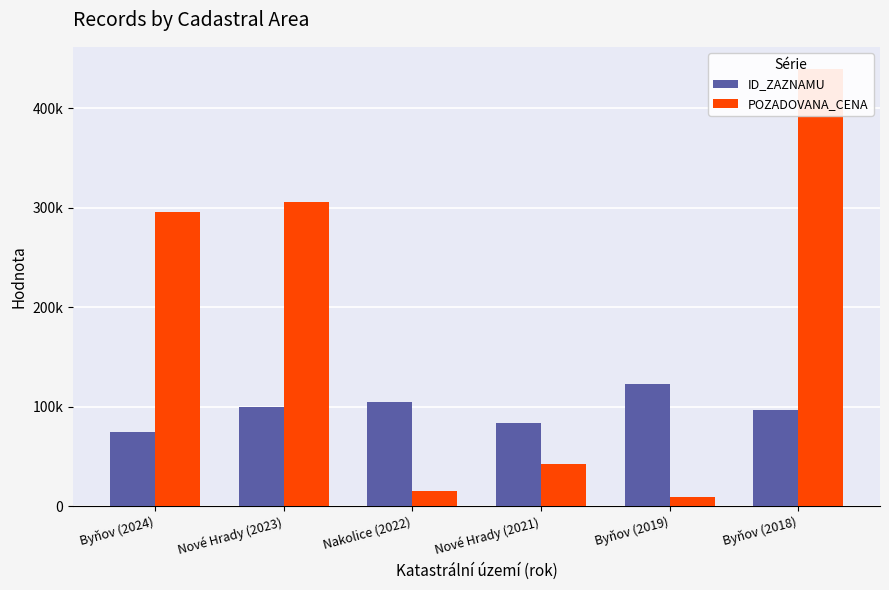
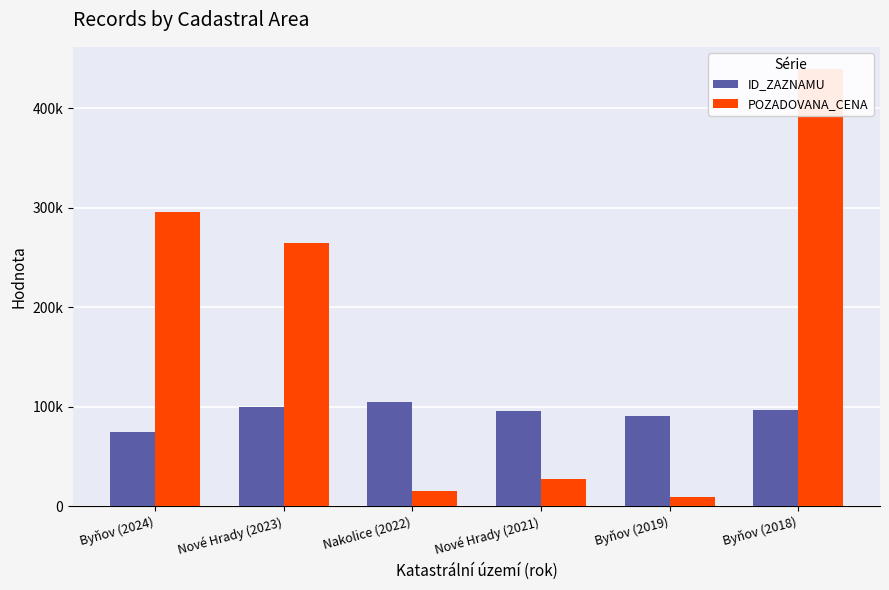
POZADOVANA_CENA, Nové Hrady (2023): 310000 -> 260000
ID_ZAZNAMU, Nové Hrady (2021): 80000 -> 100000
POZADOVANA_CENA, Nové Hrady (2021): 40000 -> 30000
ID_ZAZNAMU, Byňov (2019): 120000 -> 90000
